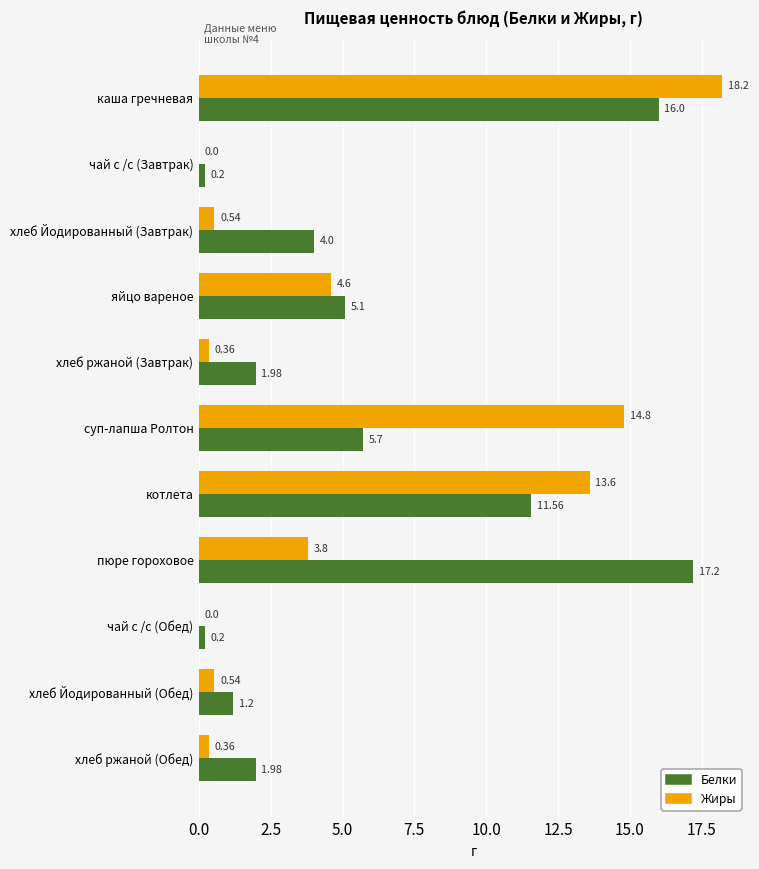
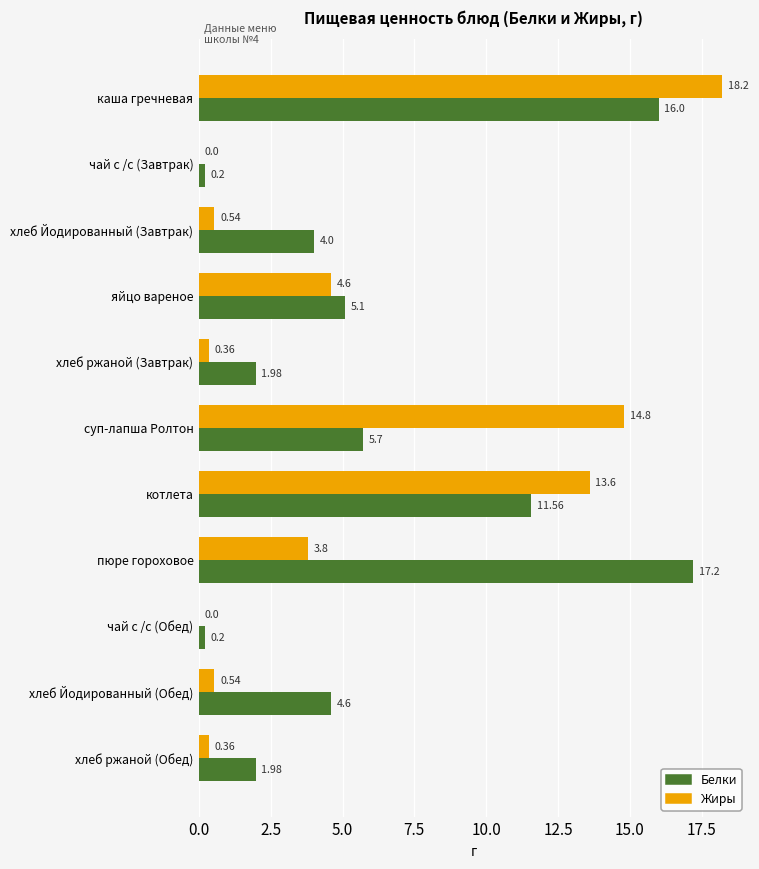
Белки, хлеб Йодированный (Обед): 1.2 -> 4.6
